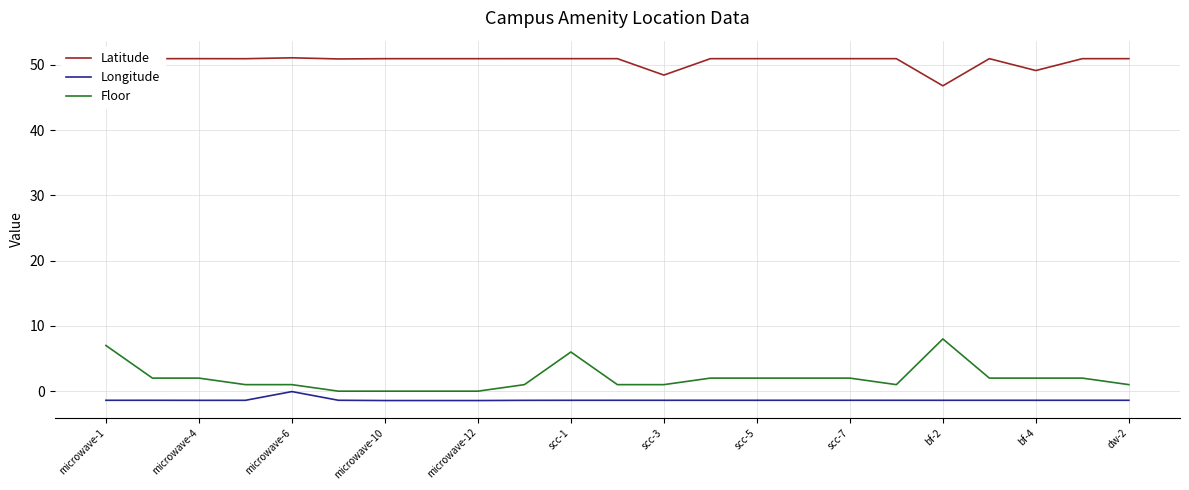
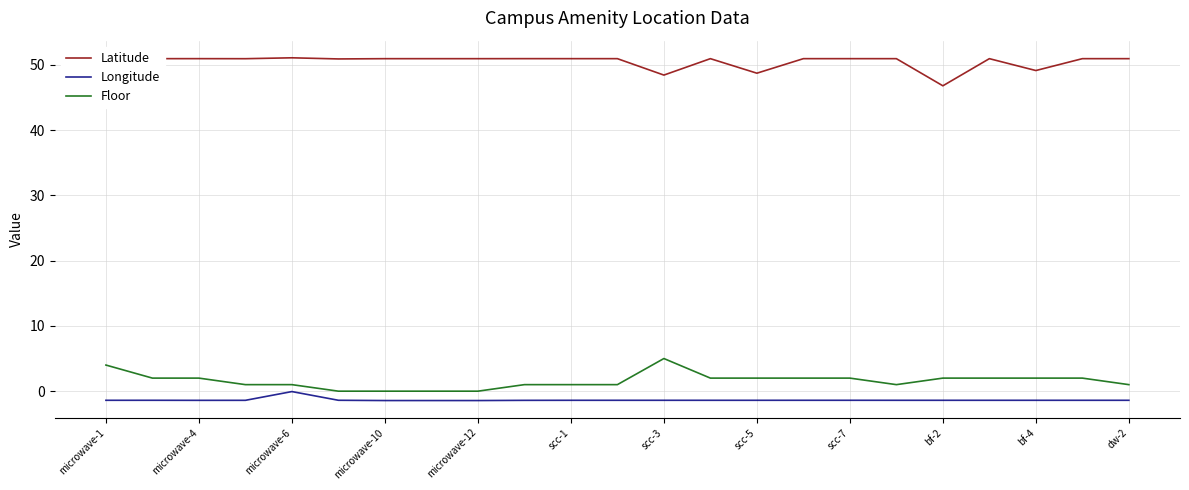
Floor, microwave-1: 7 -> 4
Floor, scc-1: 6 -> 1
Floor, scc-3: 1 -> 5
Latitude, scc-5: 51 -> 49
Floor, bf-2: 8 -> 2
